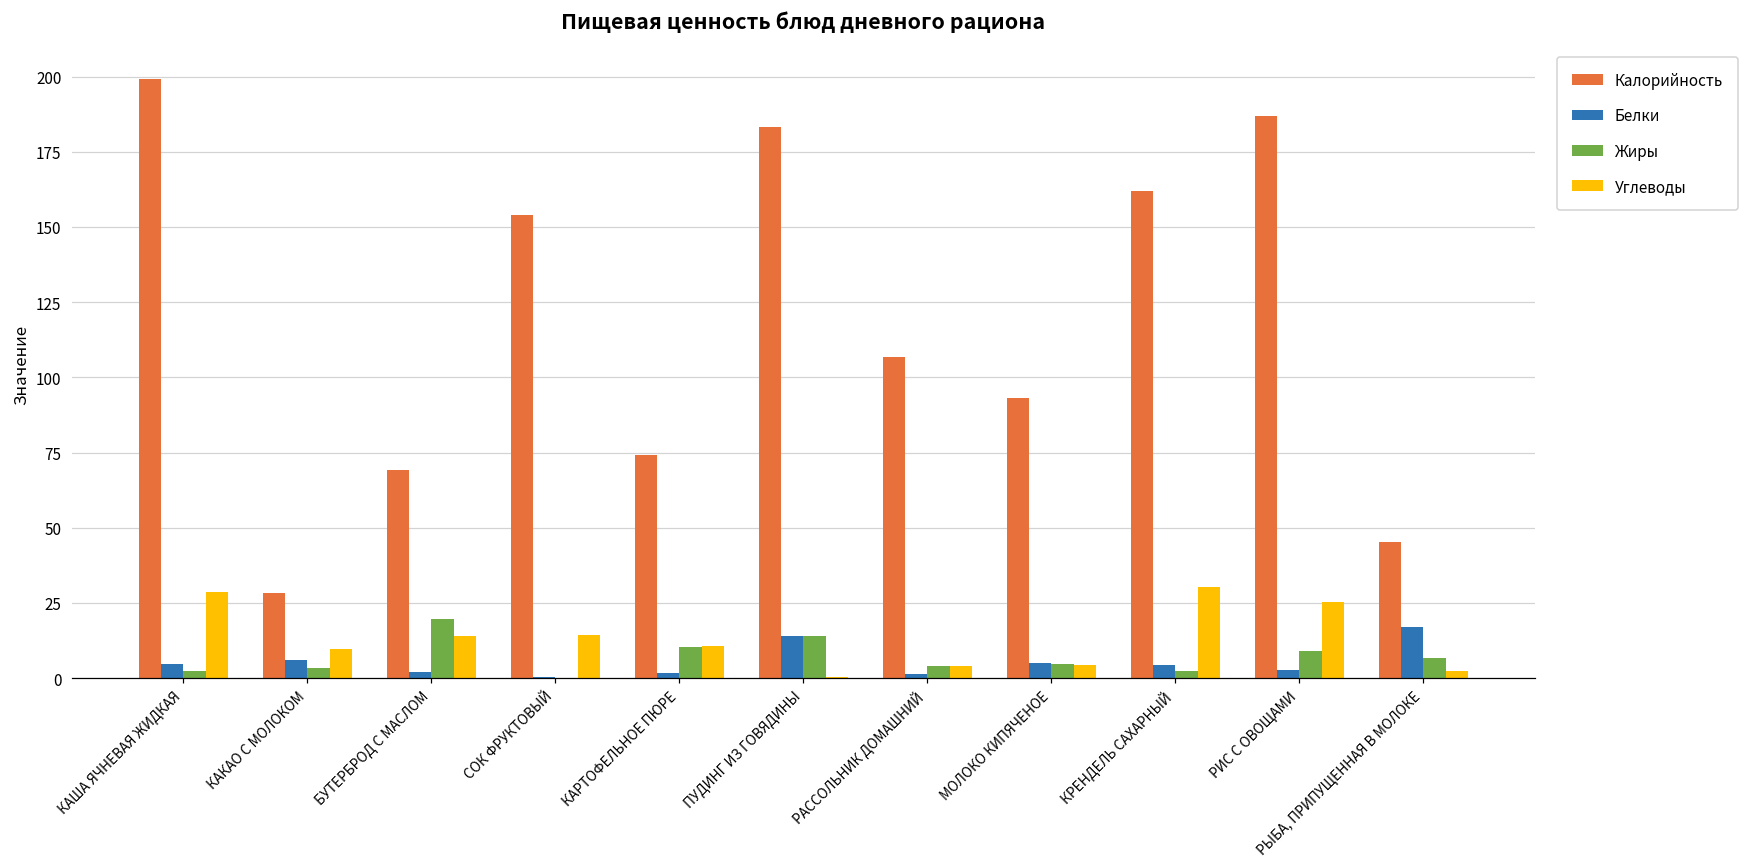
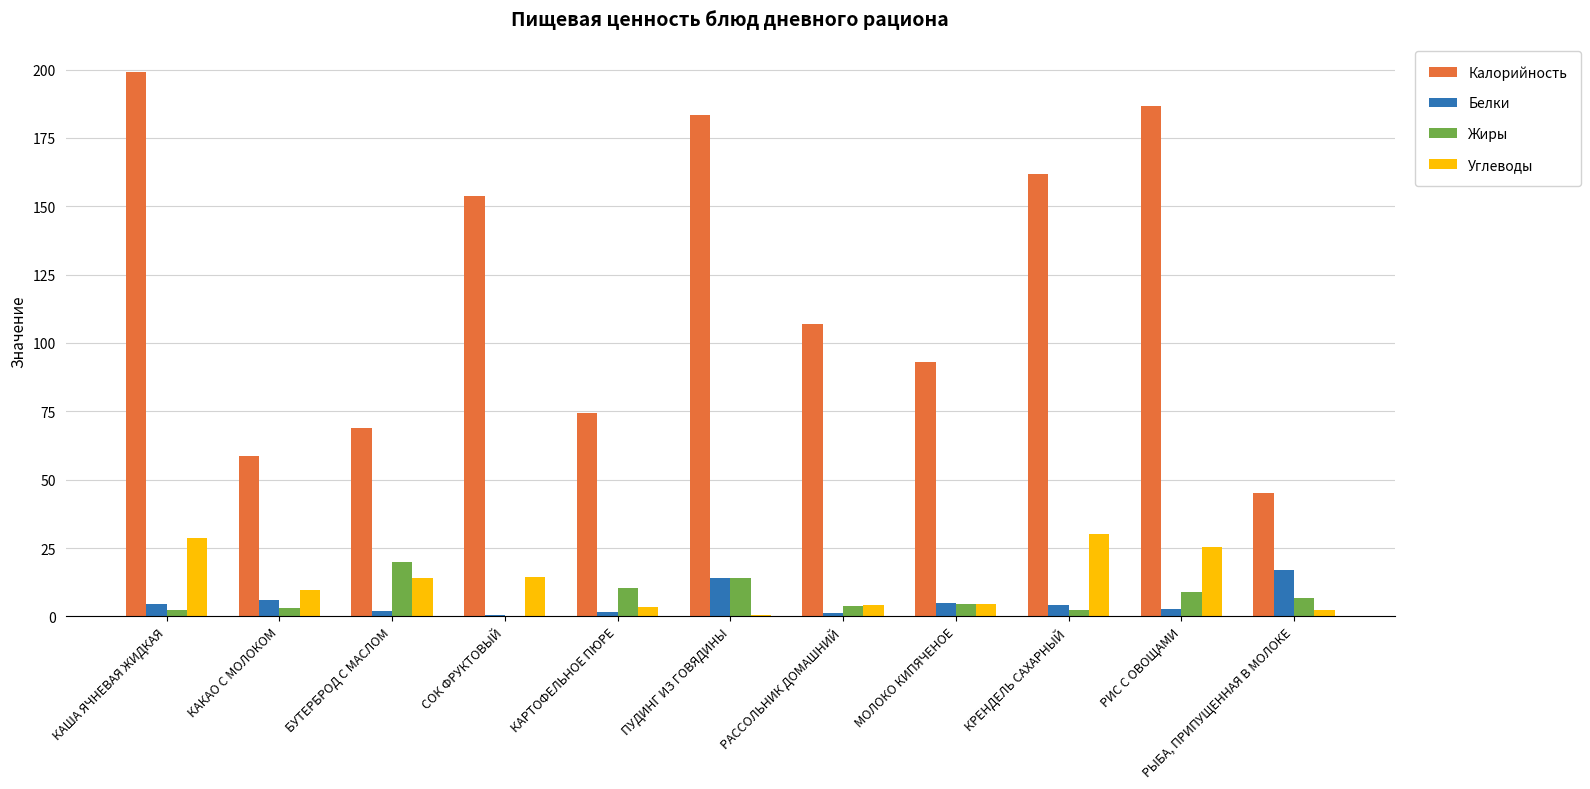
Калорийность, КАКАО С МОЛОКОМ: 28 -> 59
Углеводы, КАРТОФЕЛЬНОЕ ПЮРЕ: 11 -> 3
